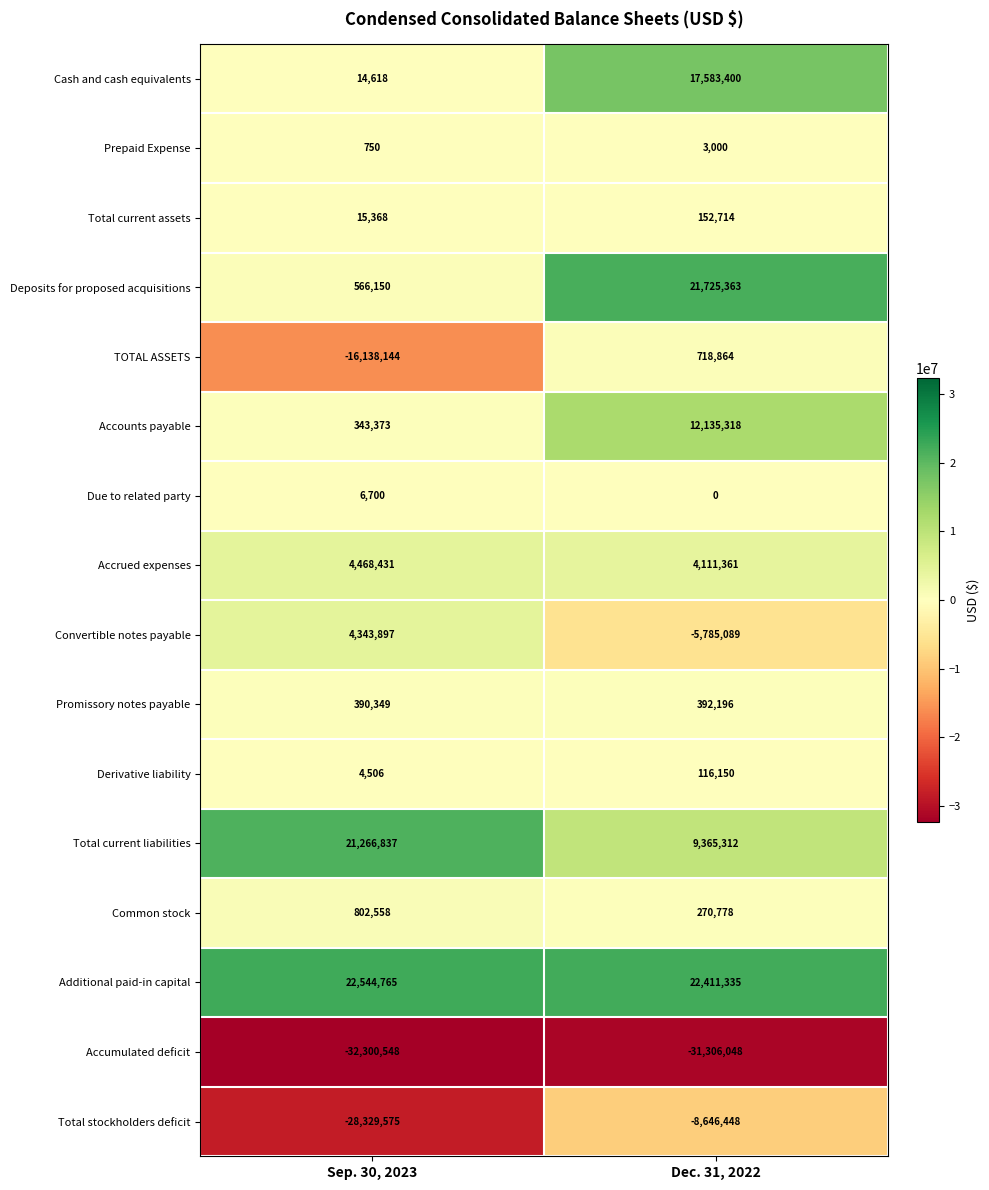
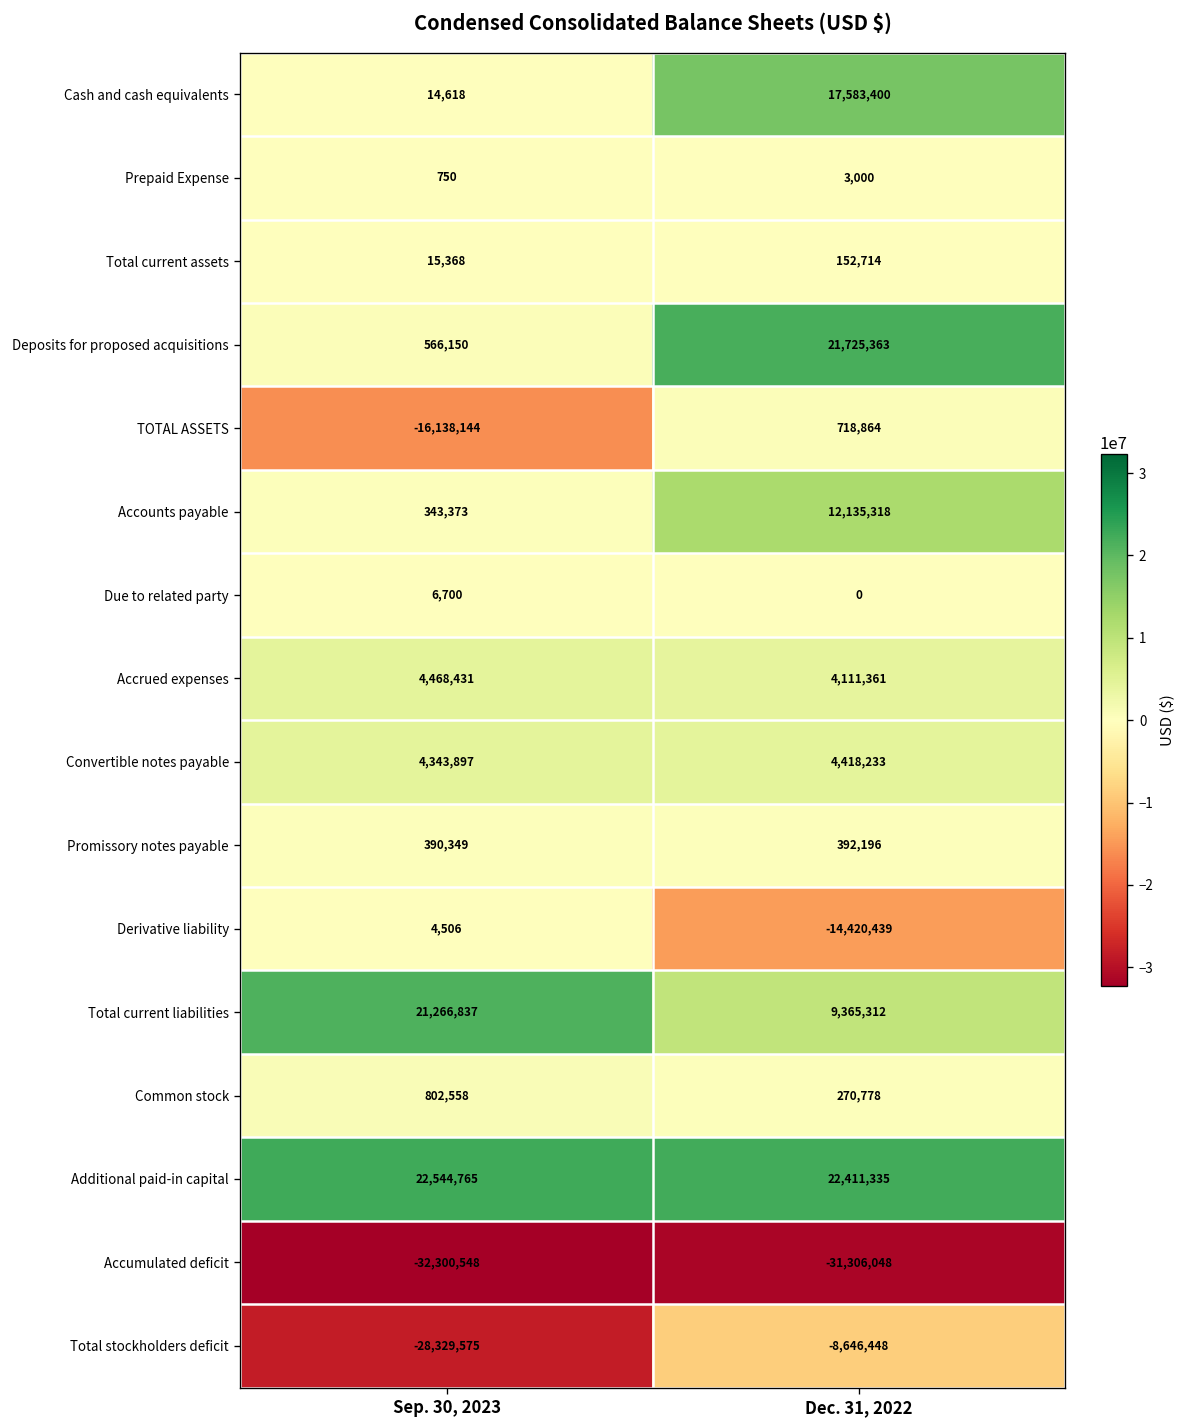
Convertible notes payable, Dec. 31, 2022: -5,785,089 -> 4,418,233
Derivative liability, Dec. 31, 2022: 116,150 -> -14,420,439
